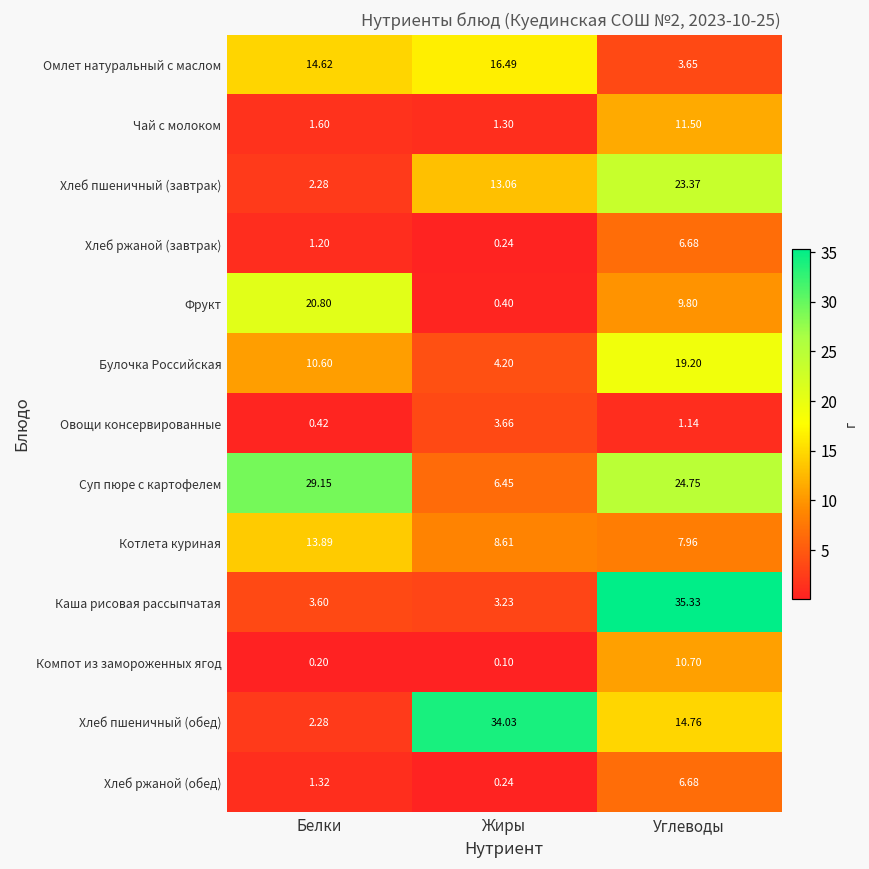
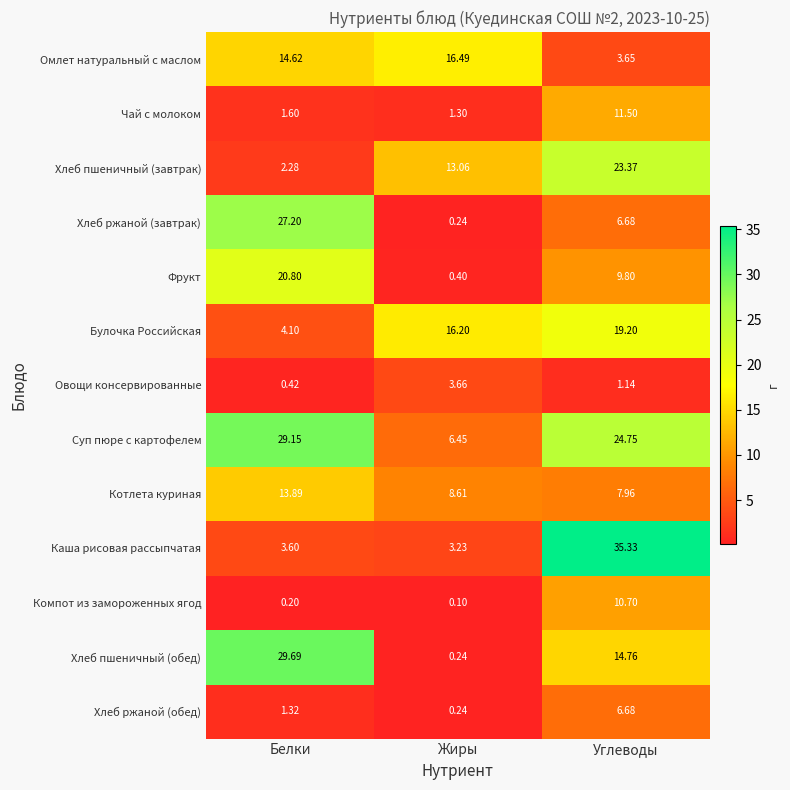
Хлеб ржаной (завтрак), Белки: 1.20 -> 27.20
Булочка Российская, Белки: 10.60 -> 4.10
Булочка Российская, Жиры: 4.20 -> 16.20
Хлеб пшеничный (обед), Белки: 2.28 -> 29.69
Хлеб пшеничный (обед), Жиры: 34.03 -> 0.24
